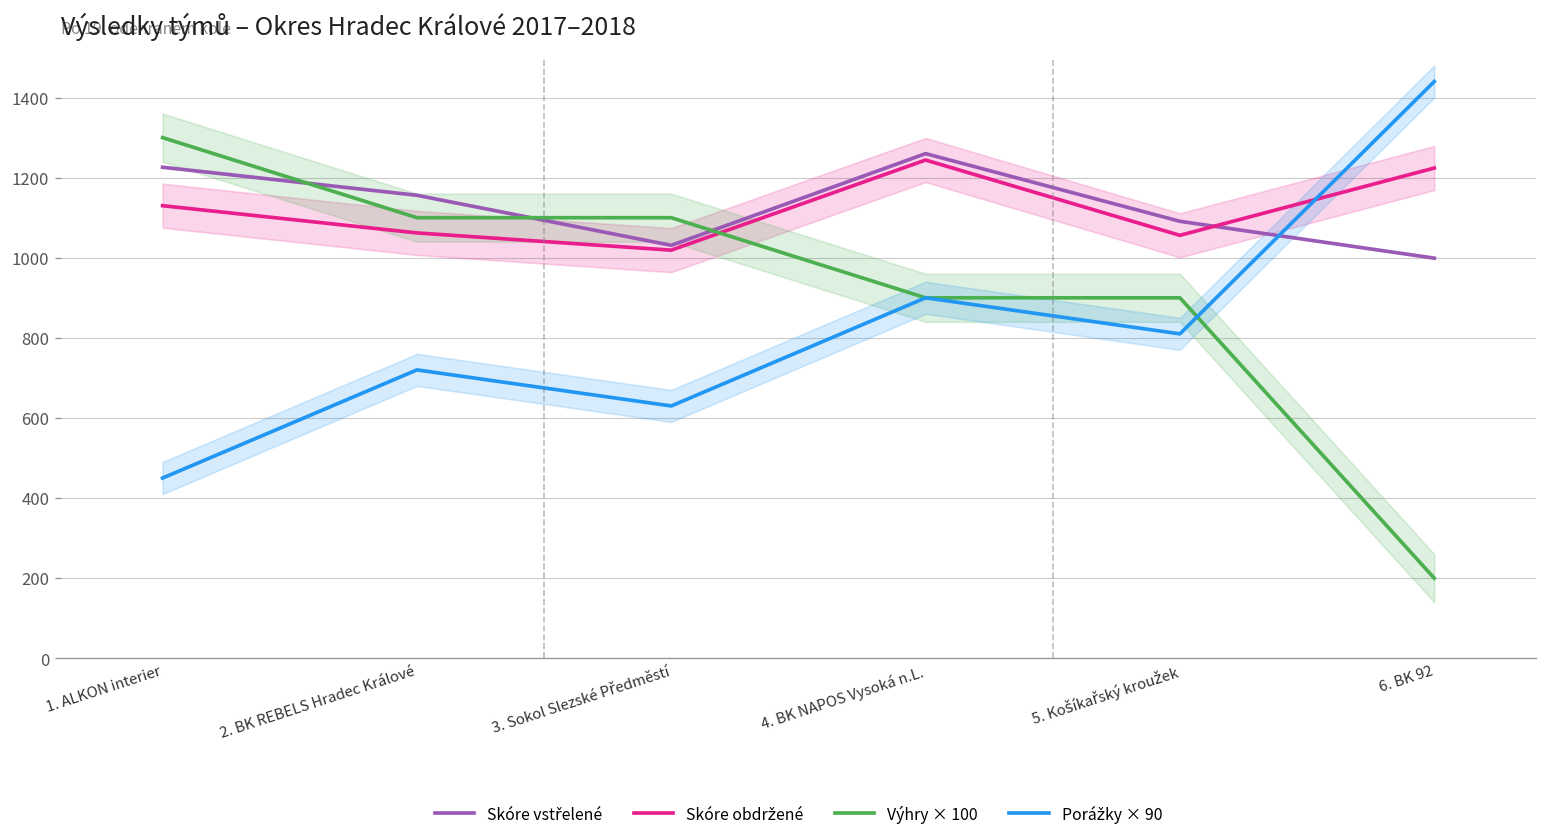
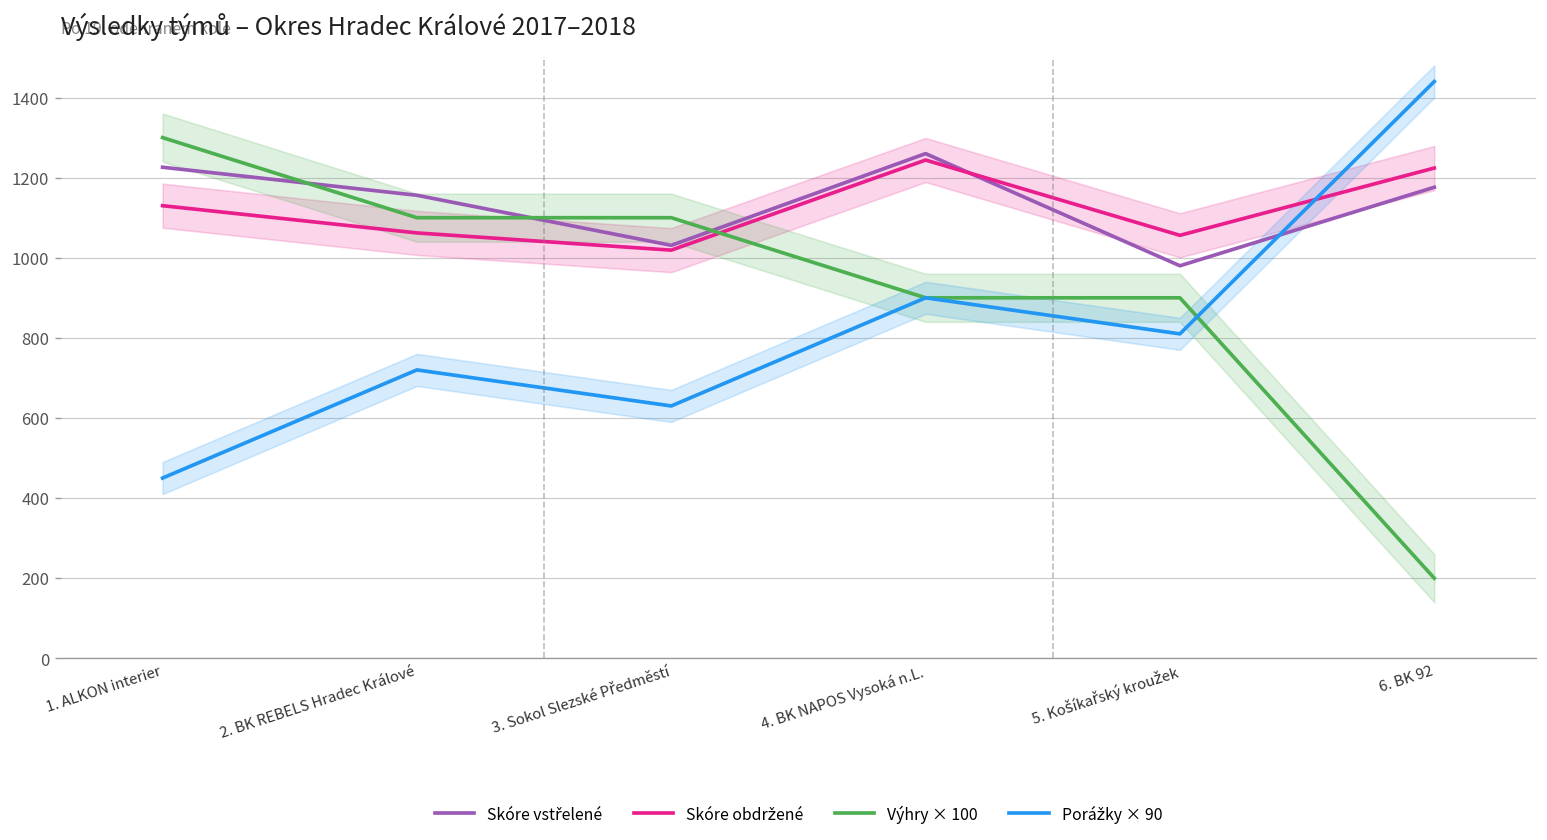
Skóre vstřelené, 5. Košíkařský kroužek: 1090 -> 980
Skóre vstřelené, 6. BK 92: 1000 -> 1180
